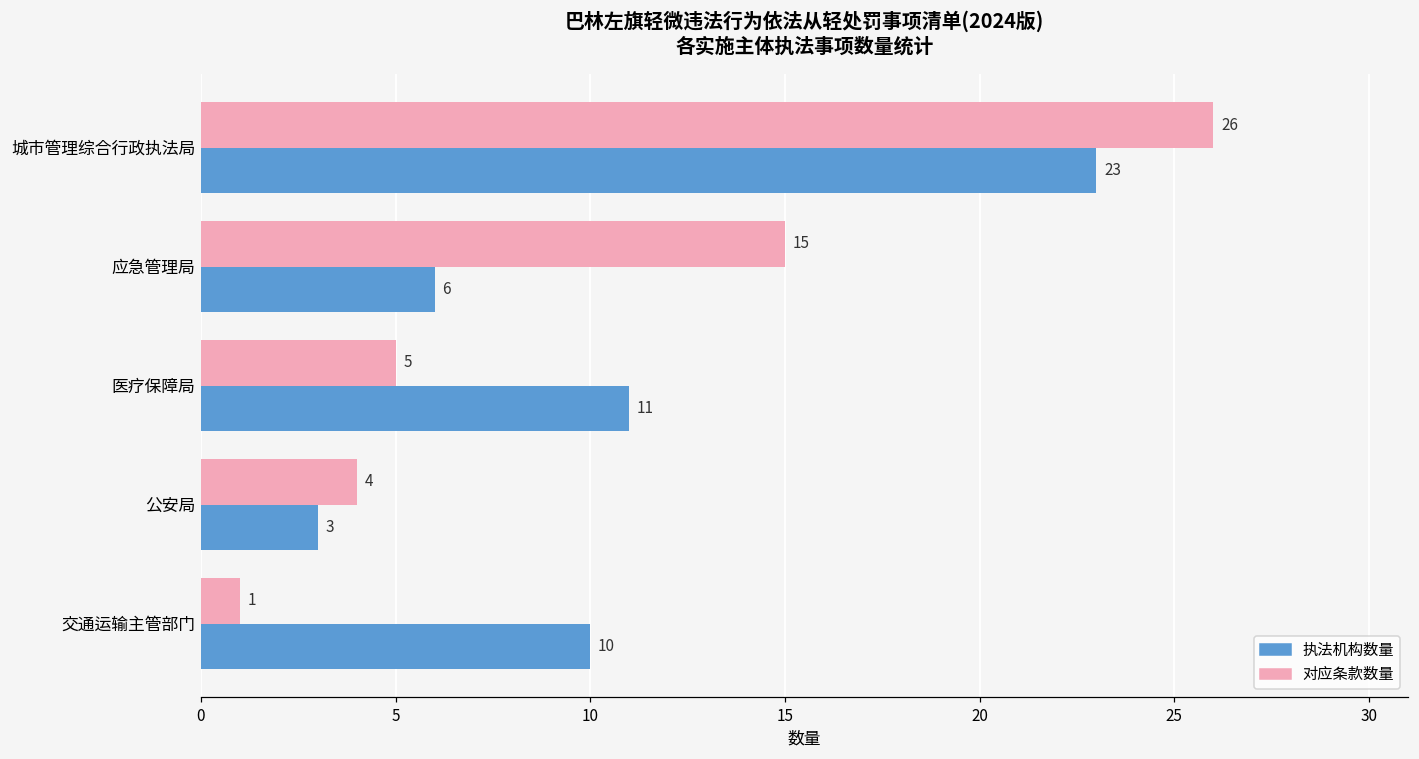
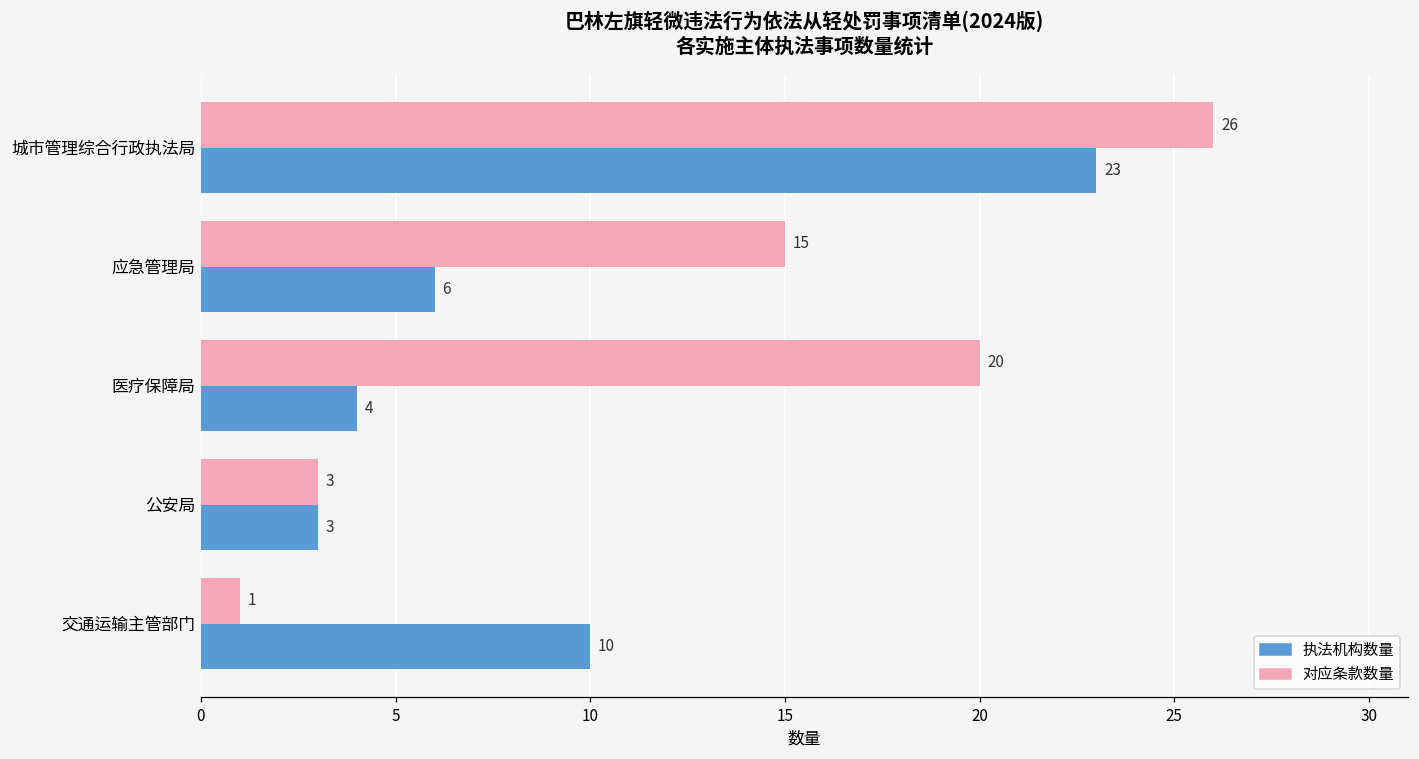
对应条款数量, 医疗保障局: 5 -> 20
执法机构数量, 医疗保障局: 11 -> 4
对应条款数量, 公安局: 4 -> 3
